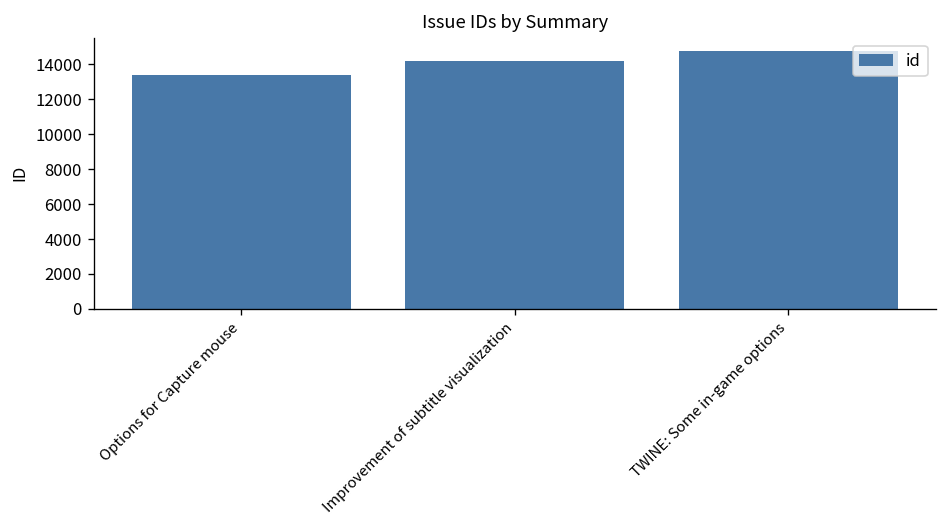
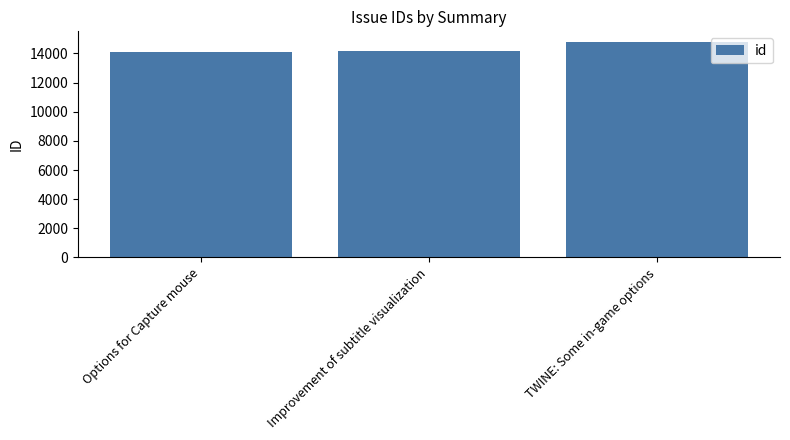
Options for Capture mouse: 13400 -> 14100
